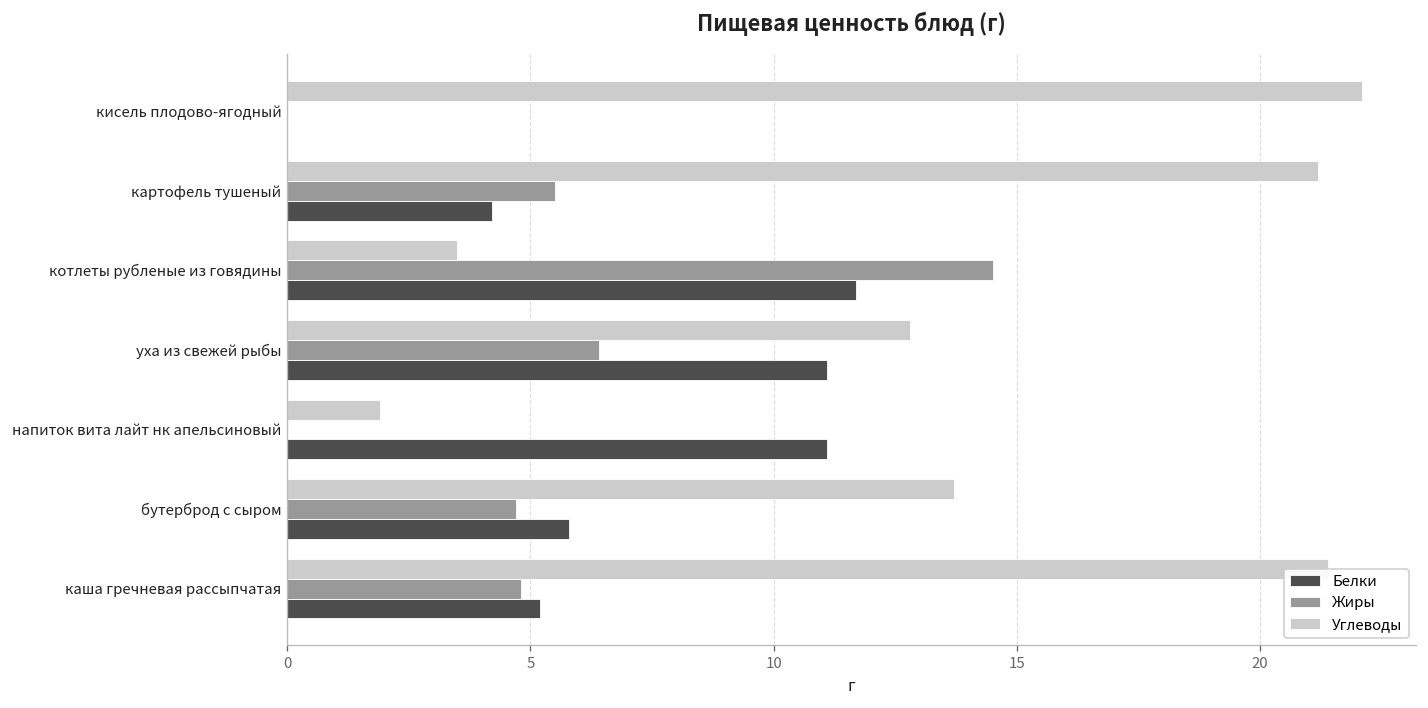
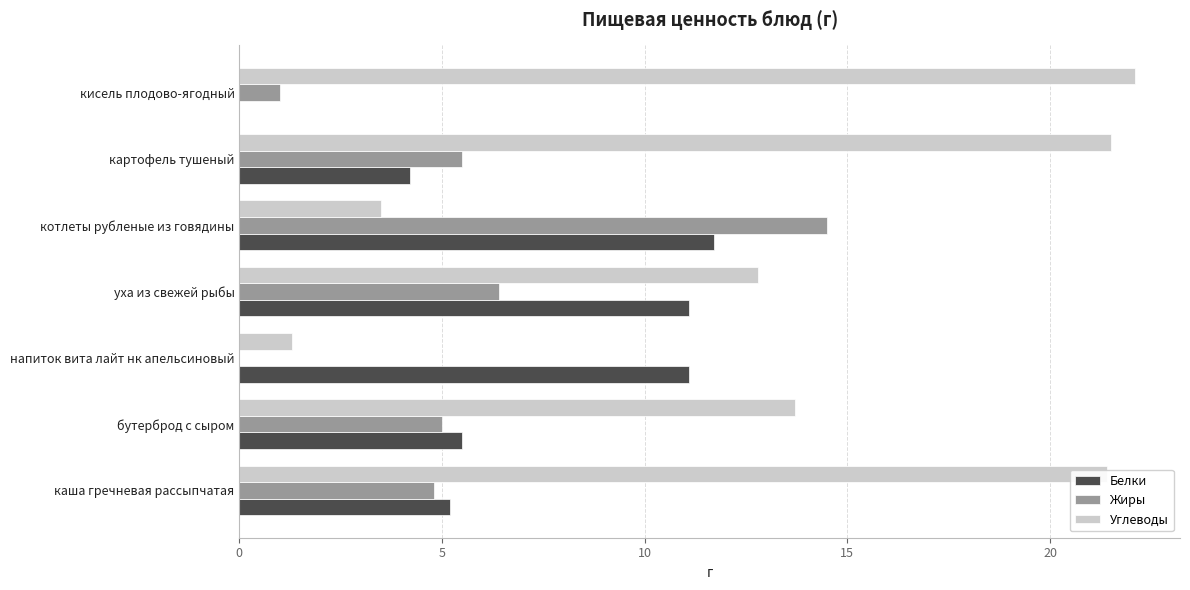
Жиры, кисель плодово-ягодный: 0 -> 1
Углеводы, картофель тушеный: 21.2 -> 21.5
Углеводы, напиток вита лайт нк апельсиновый: 1.9 -> 1.3
Жиры, бутерброд с сыром: 4.7 -> 5.0
Белки, бутерброд с сыром: 5.8 -> 5.5
